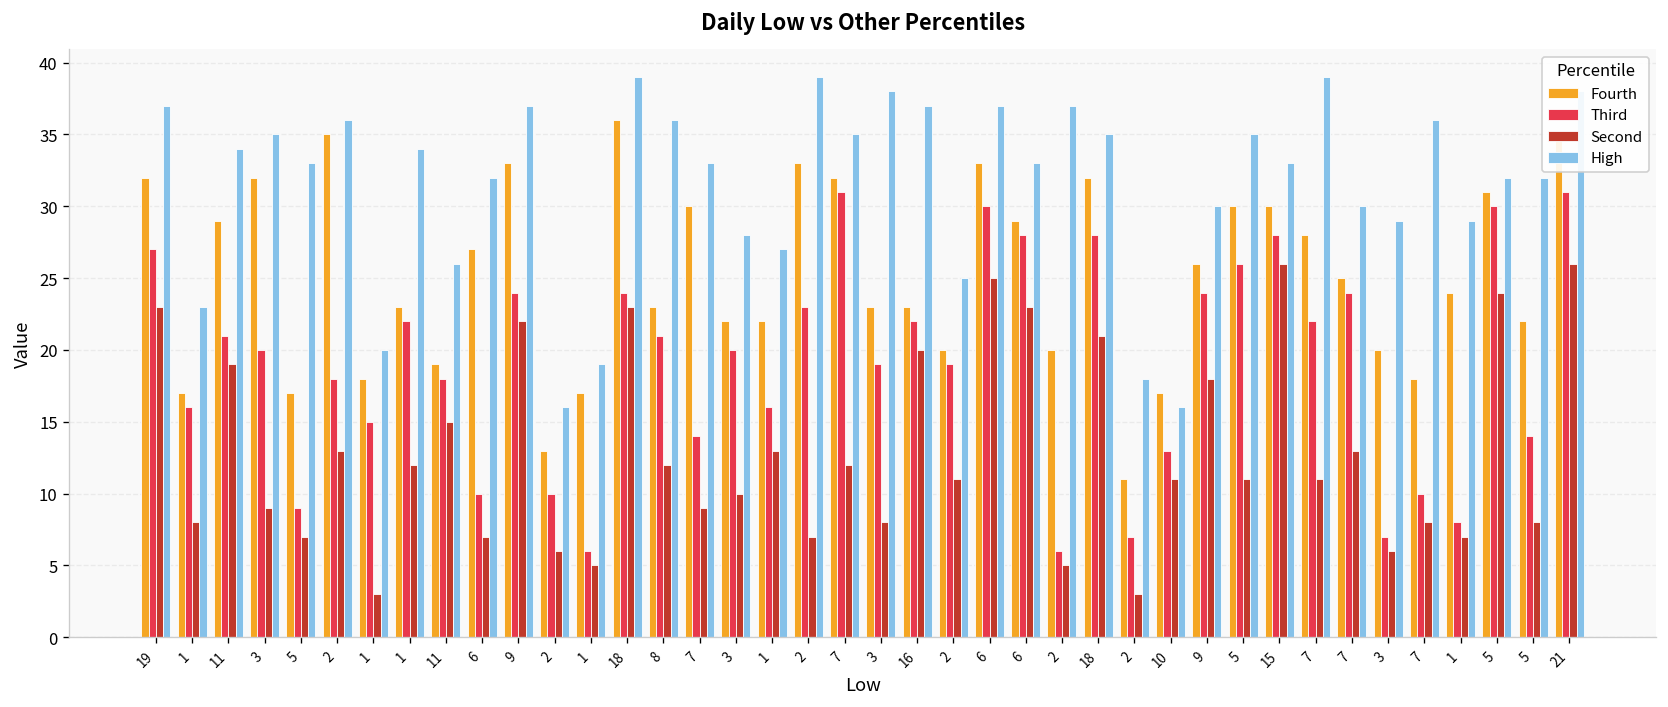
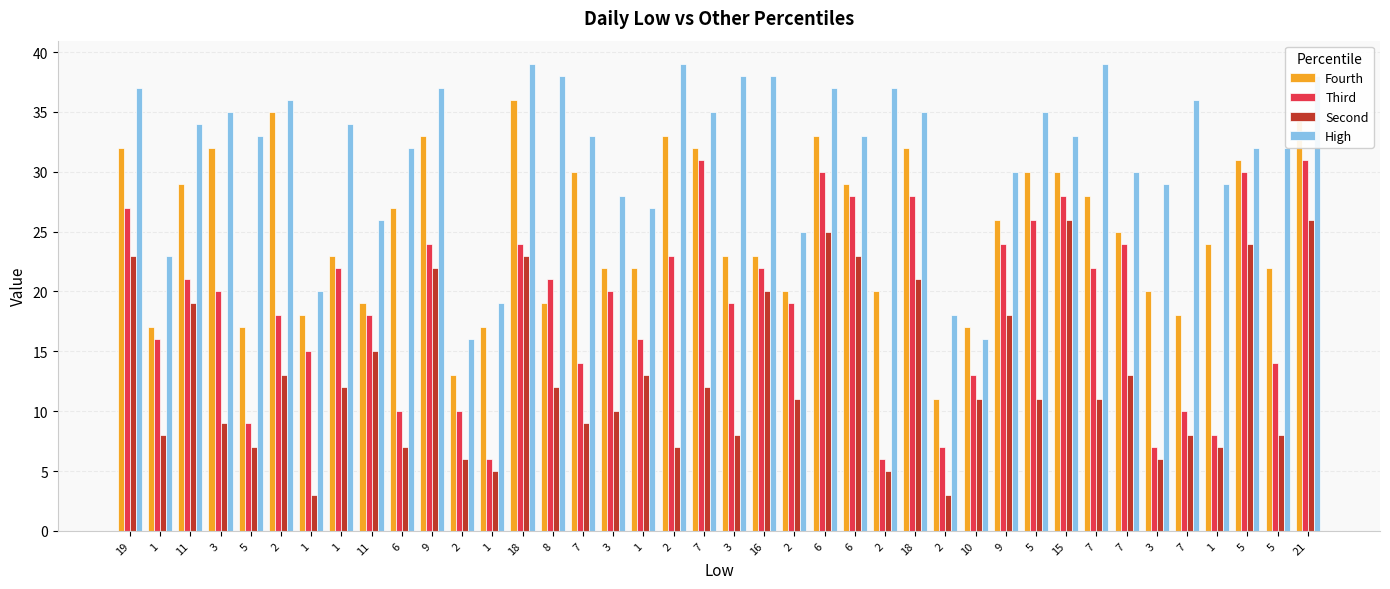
Fourth, 8: 23 -> 19
High, 8: 36 -> 38
High, 16: 37 -> 38
